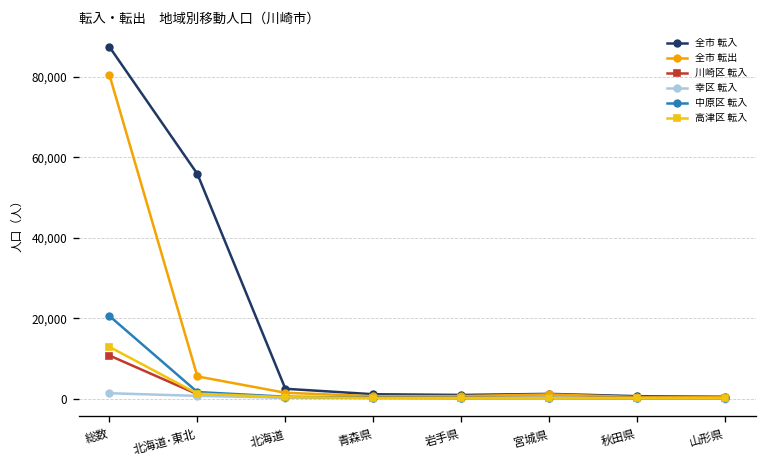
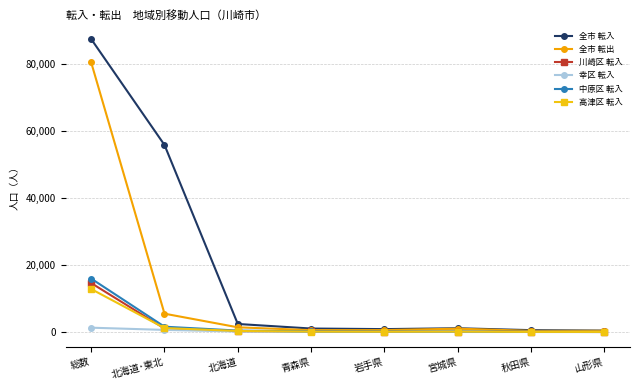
川崎区 転入, 総数: 11,000 -> 15,000
中原区 転入, 総数: 21,000 -> 16,000
